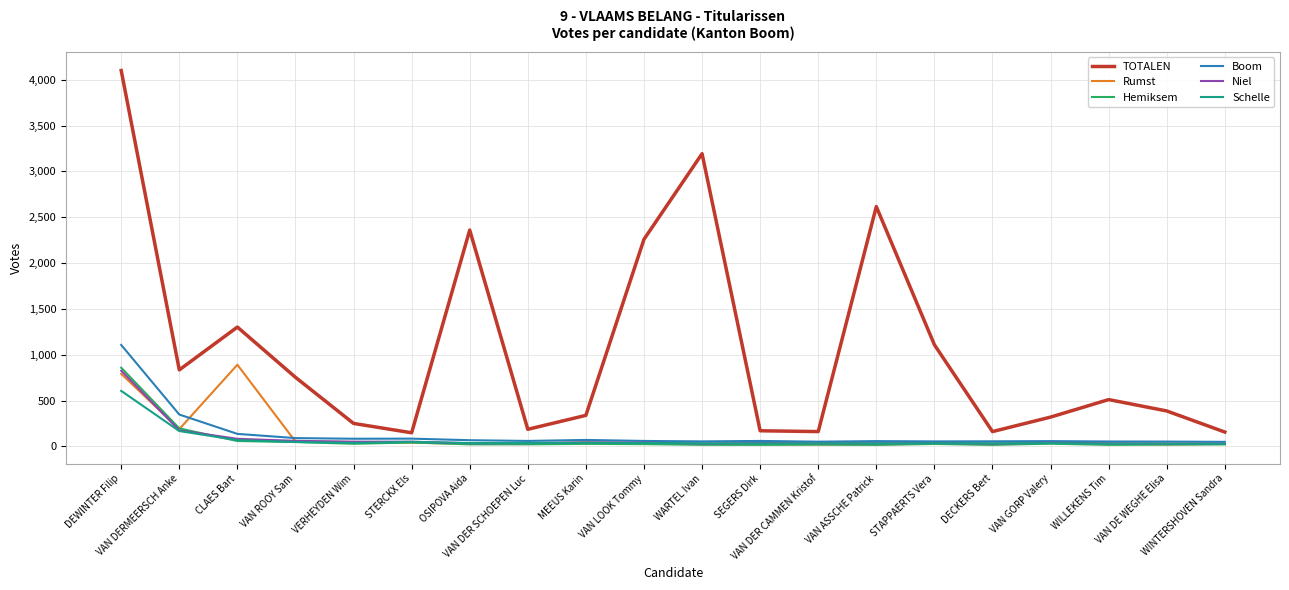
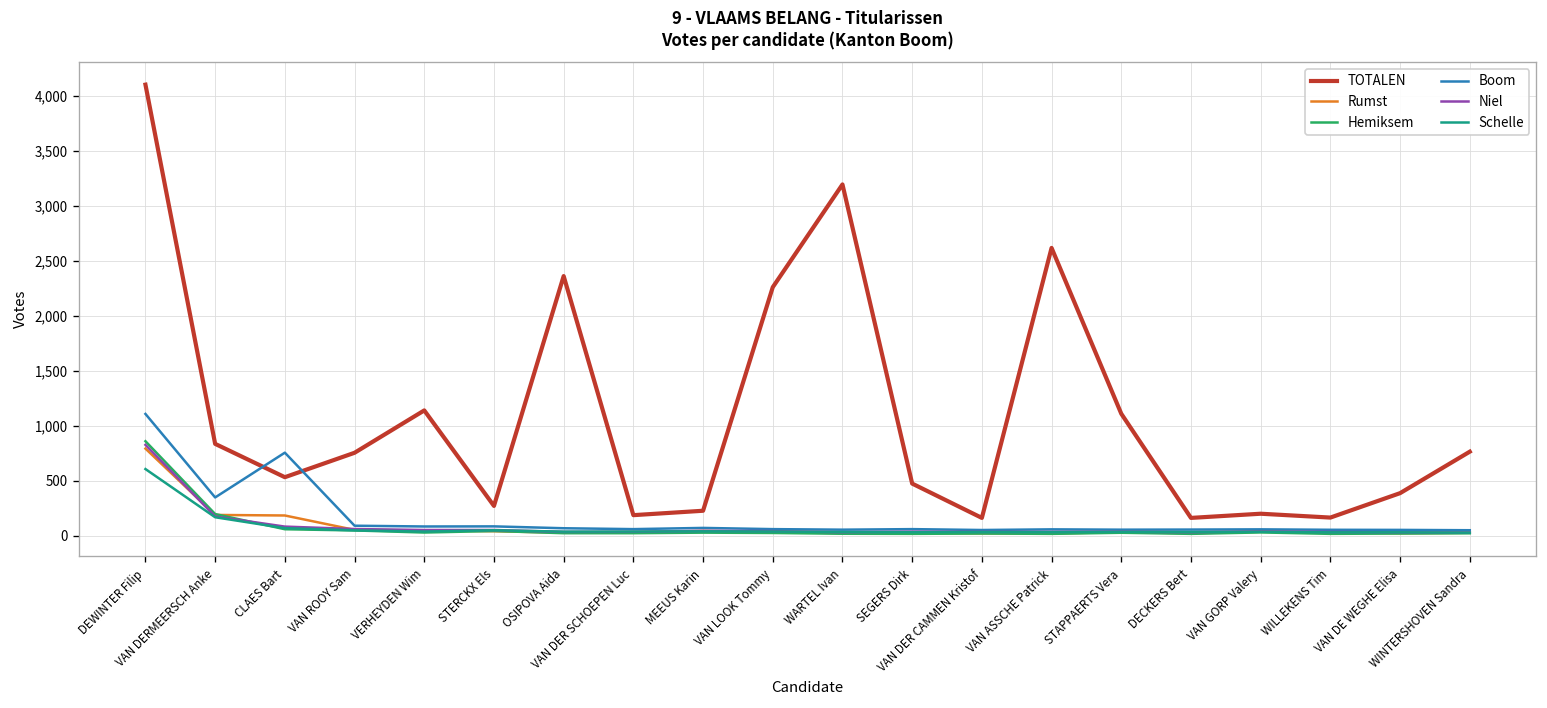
TOTALEN, CLAES Bart: 1,300 -> 500
Rumst, CLAES Bart: 900 -> 200
Boom, CLAES Bart: 100 -> 800
TOTALEN, VERHEYDEN Wim: 300 -> 1,100
TOTALEN, STERCKX Els: 100 -> 300
TOTALEN, MEEUS Karin: 300 -> 200
TOTALEN, SEGERS Dirk: 200 -> 500
TOTALEN, VAN GORP Valery: 300 -> 200
TOTALEN, WILLEKENS Tim: 500 -> 200
TOTALEN, WINTERSHOVEN Sandra: 200 -> 800
